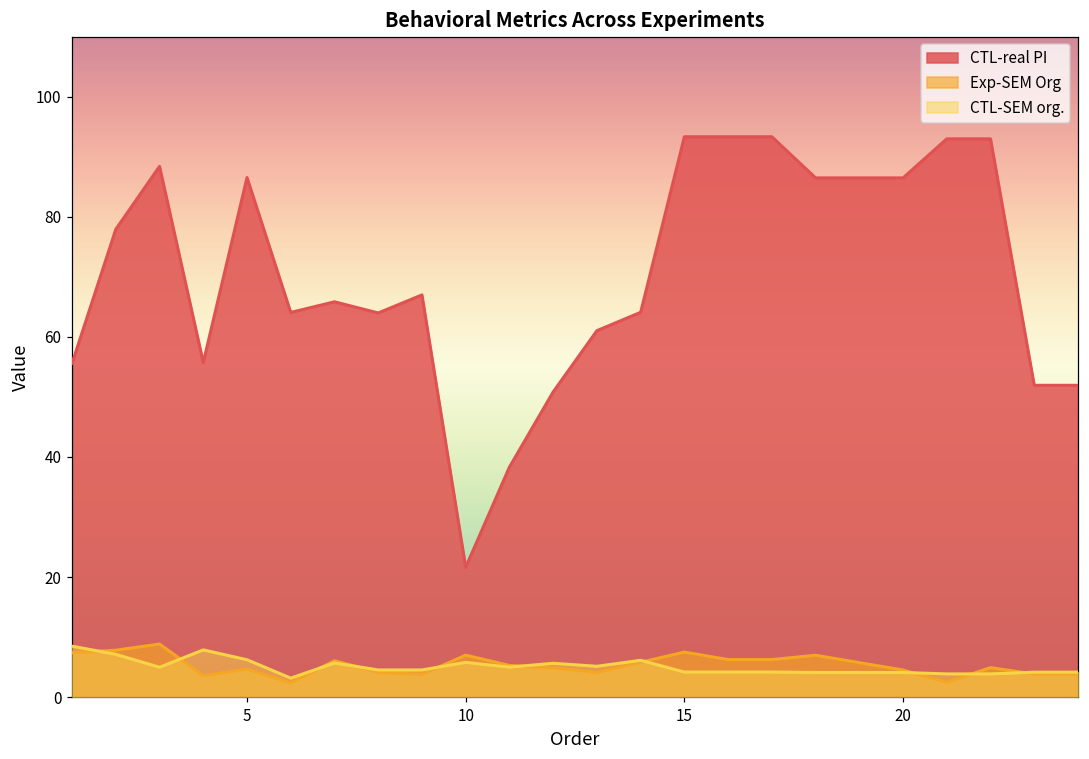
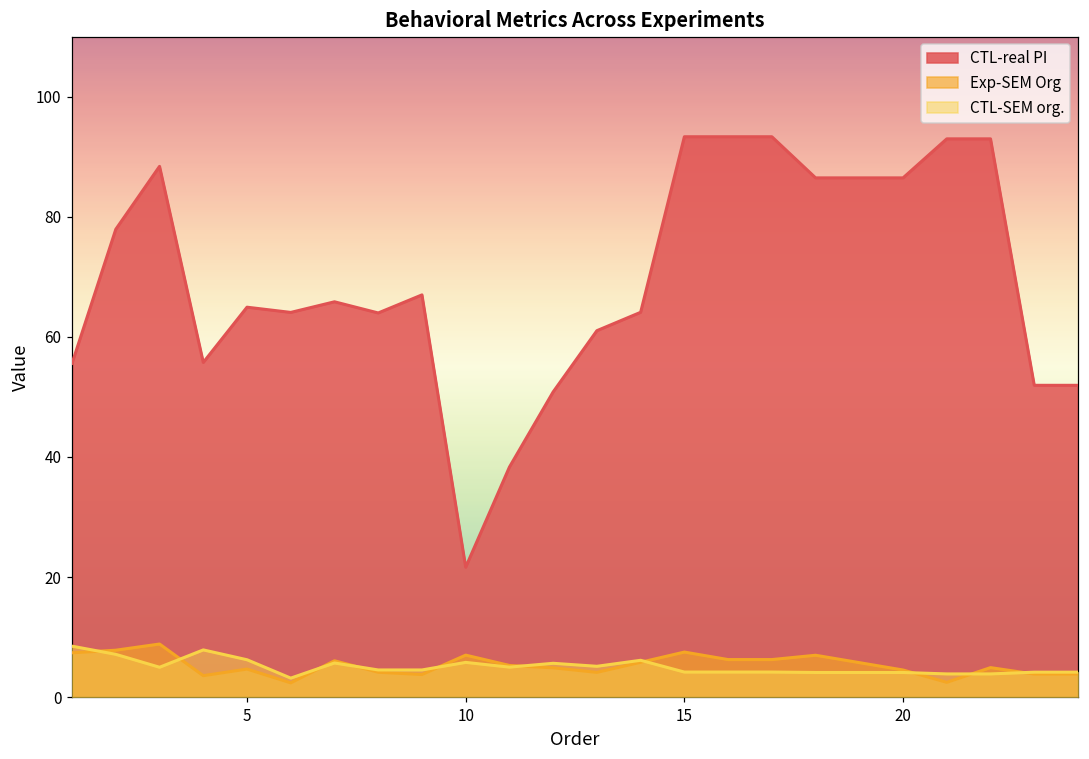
CTL-real PI, 5: 87 -> 65
